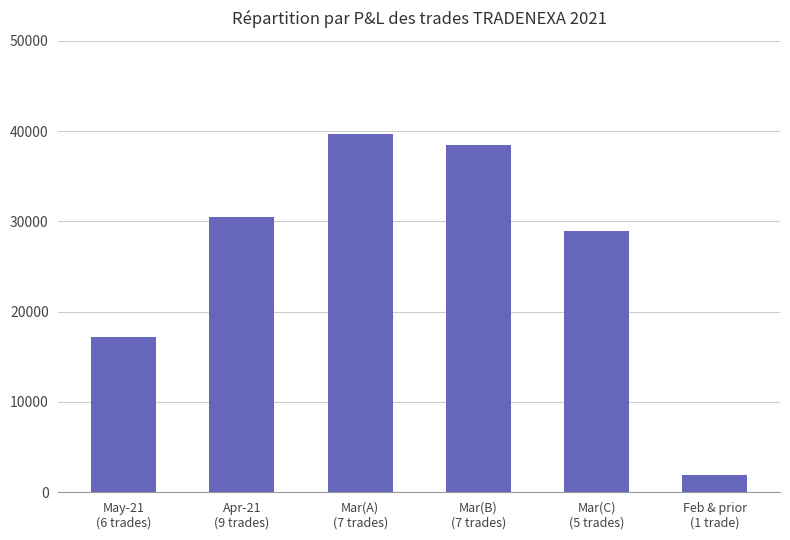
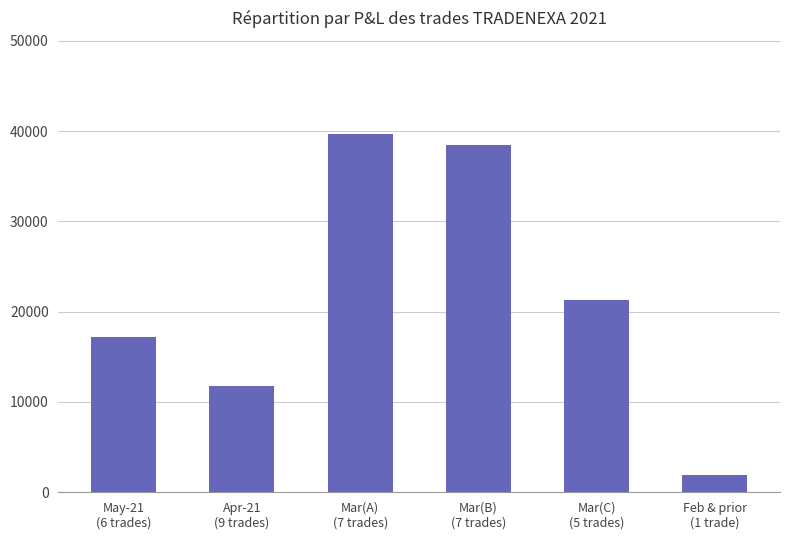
Apr-21 (9 trades): 30000 -> 12000
Mar(C) (5 trades): 29000 -> 21000
